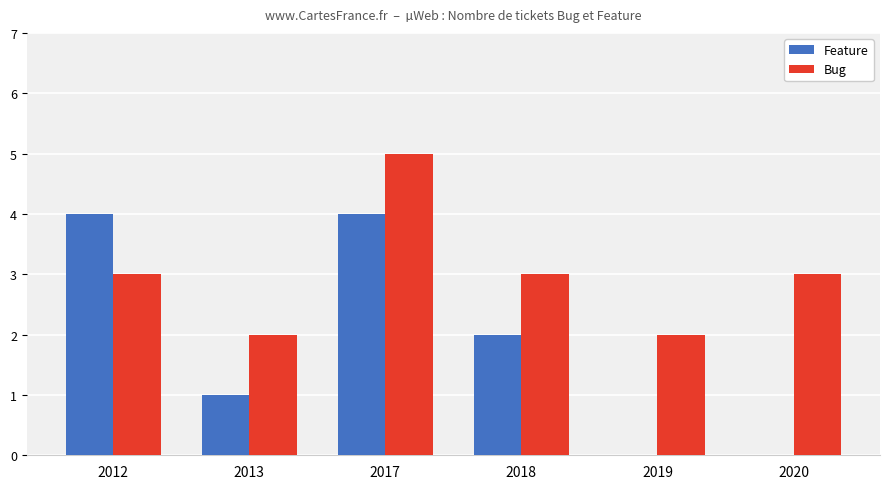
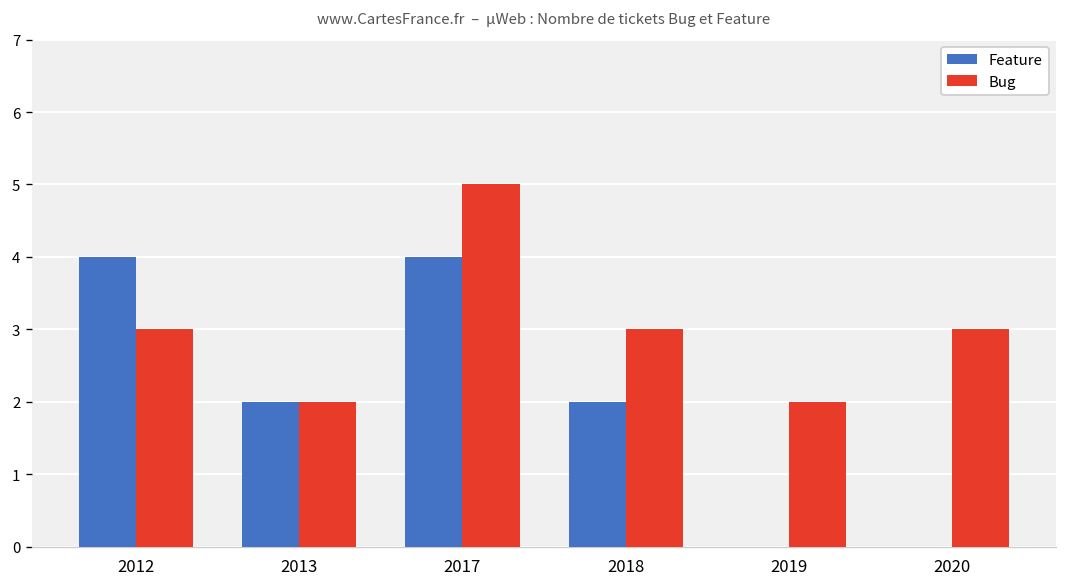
Feature, 2013: 1 -> 2
